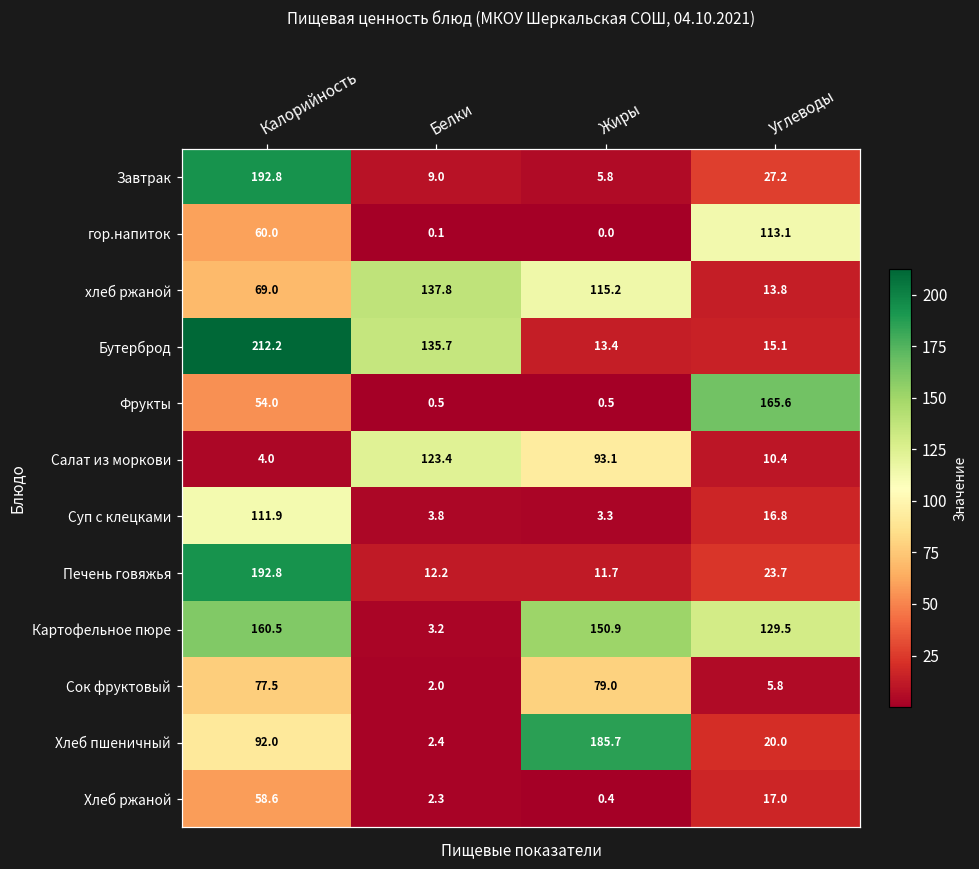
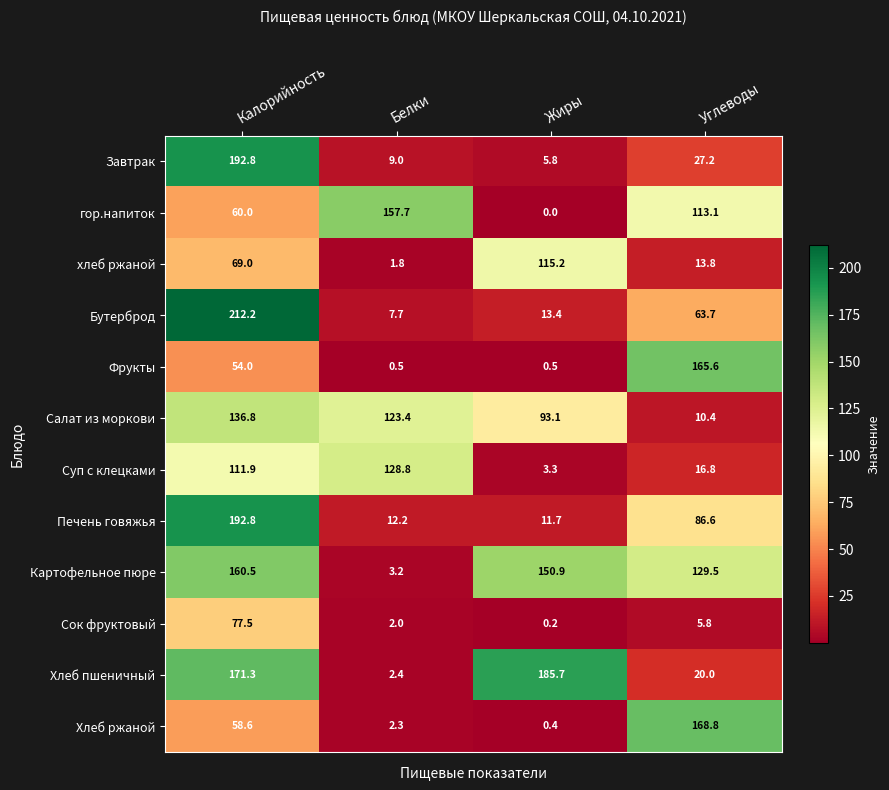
гор.напиток, Белки: 0.1 -> 157.7
хлеб ржаной, Белки: 137.8 -> 1.8
Бутерброд, Белки: 135.7 -> 7.7
Бутерброд, Углеводы: 15.1 -> 63.7
Салат из моркови, Калорийность: 4.0 -> 136.8
Суп с клецками, Белки: 3.8 -> 128.8
Печень говяжья, Углеводы: 23.7 -> 86.6
Сок фруктовый, Жиры: 79.0 -> 0.2
Хлеб пшеничный, Калорийность: 92.0 -> 171.3
Хлеб ржаной, Углеводы: 17.0 -> 168.8
